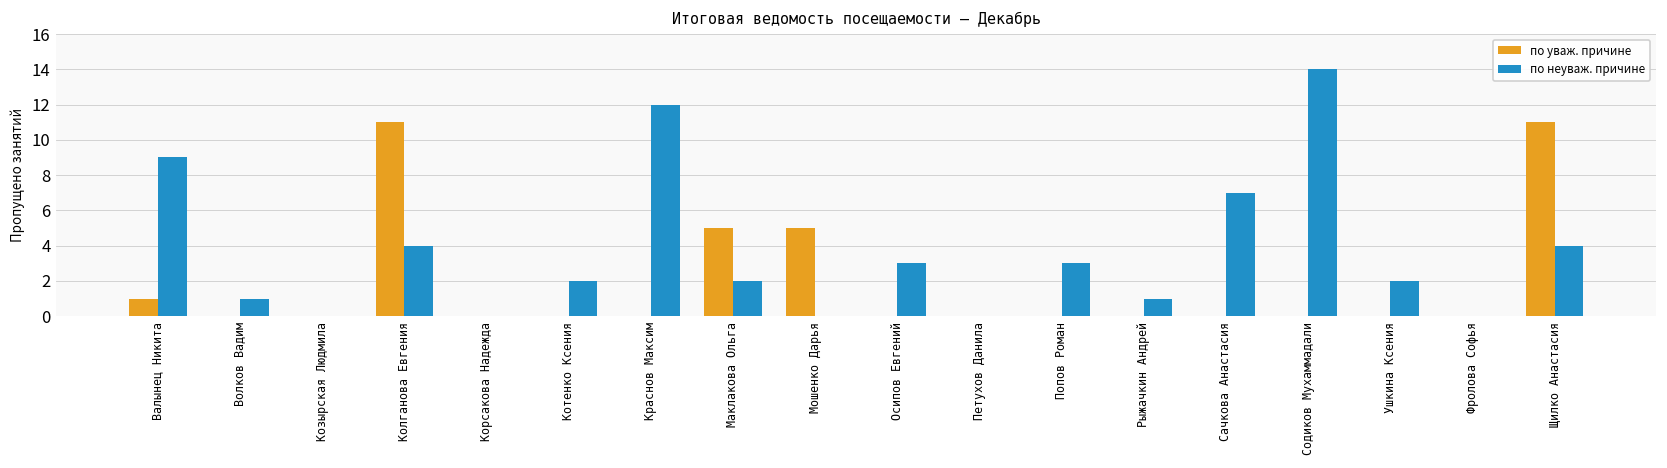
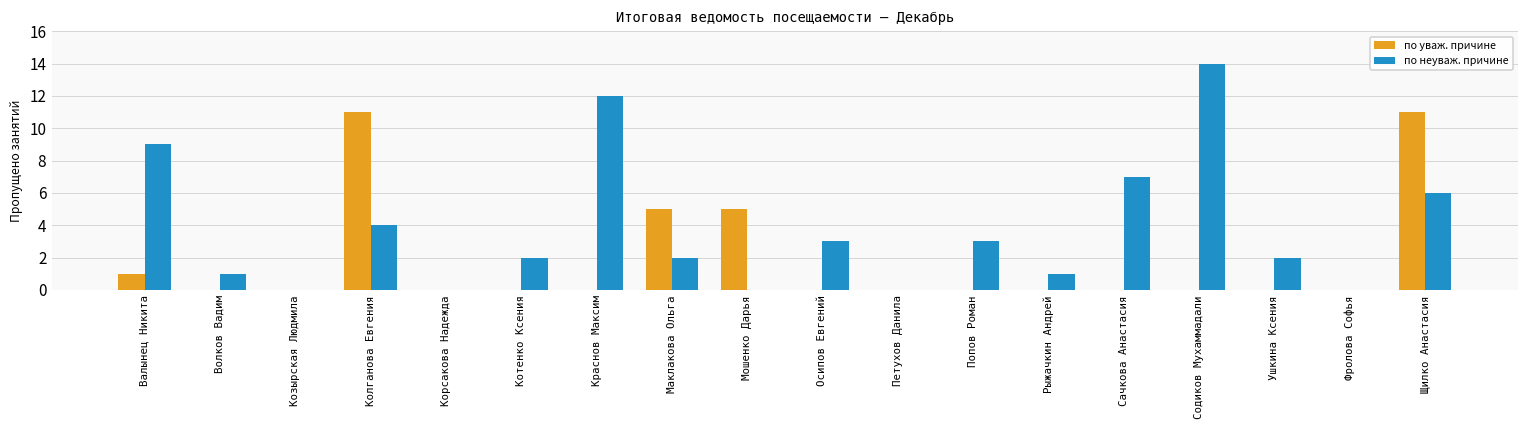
по неуваж. причине, Щилко Анастасия: 4 -> 6
